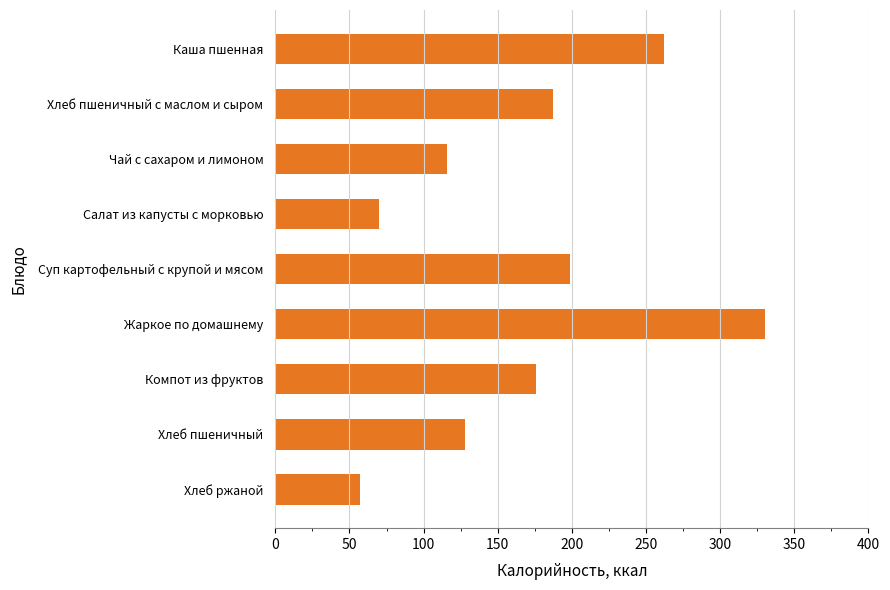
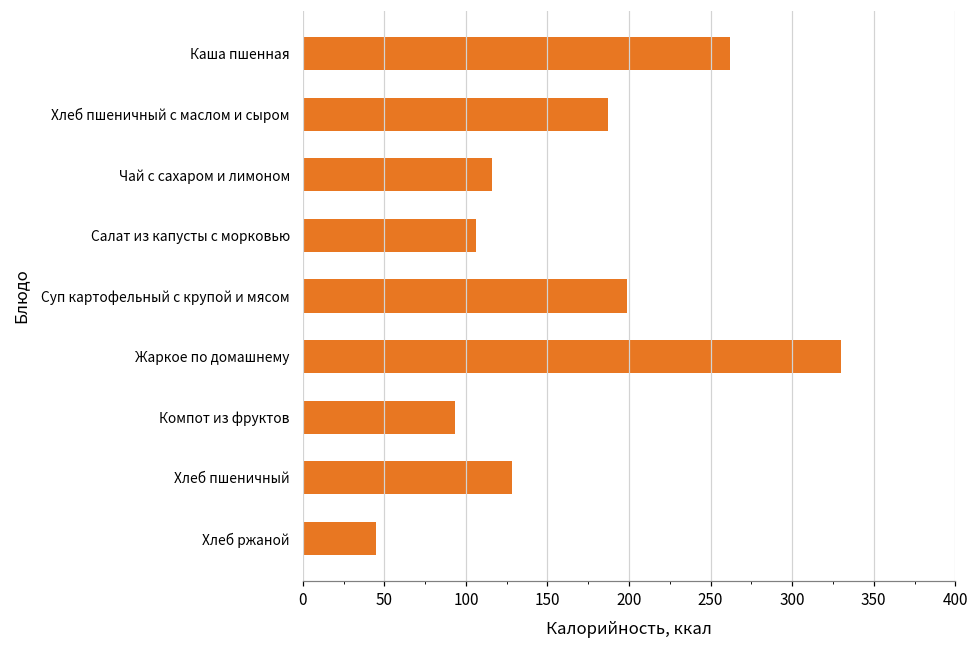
Салат из капусты с морковью: 70 -> 106
Компот из фруктов: 176 -> 93
Хлеб ржаной: 57 -> 45
